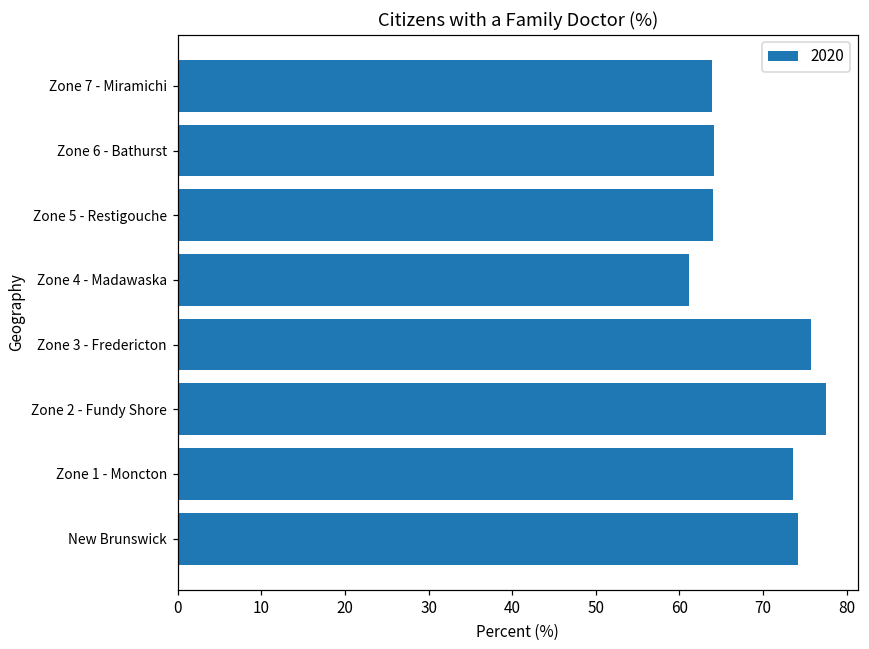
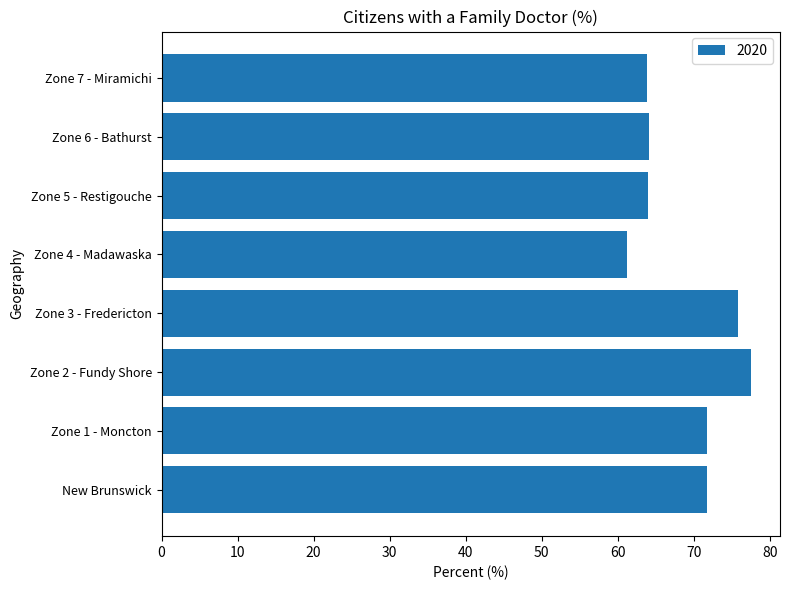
Zone 1 - Moncton: 74 -> 72
New Brunswick: 74 -> 72
